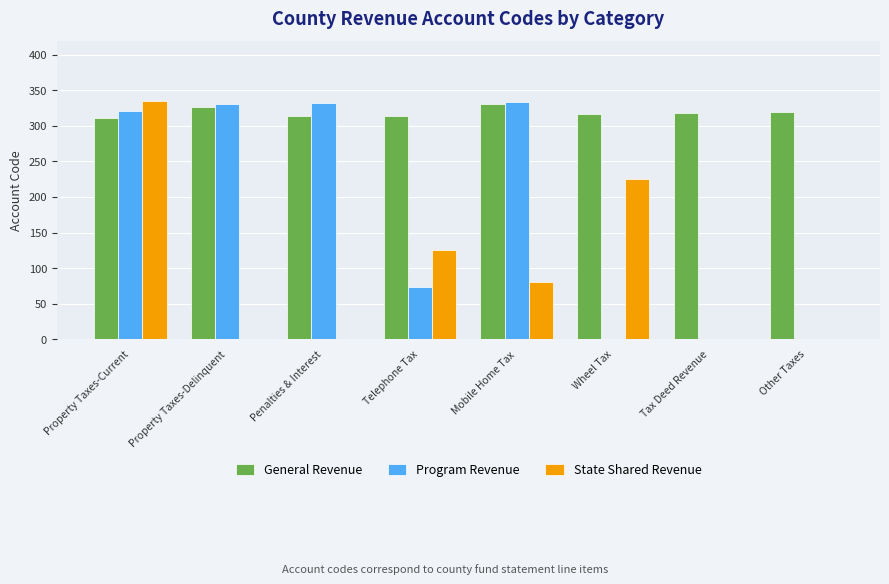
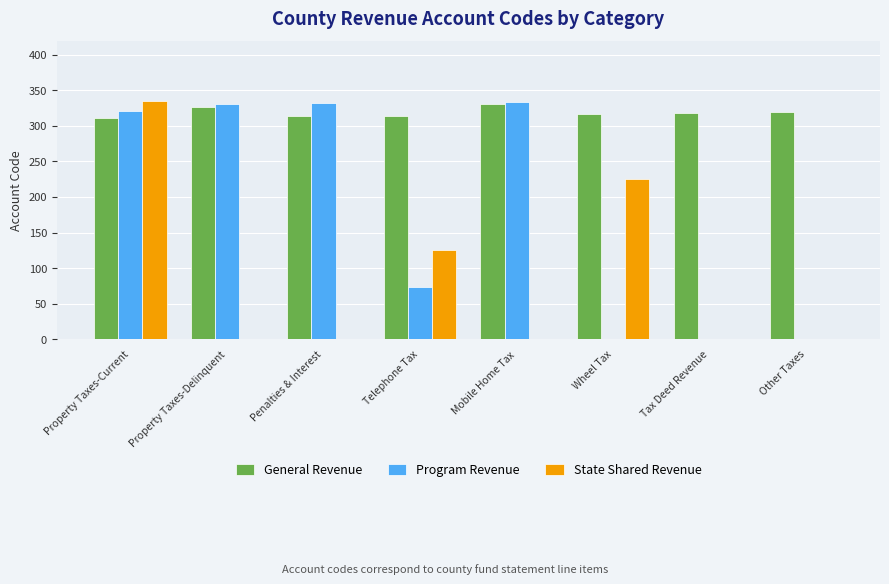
State Shared Revenue, Mobile Home Tax: 80 -> 0
